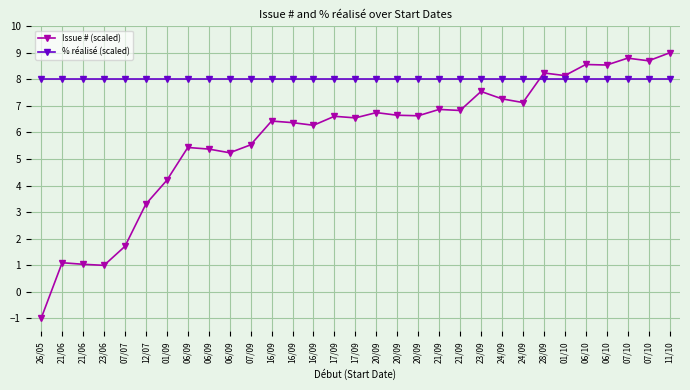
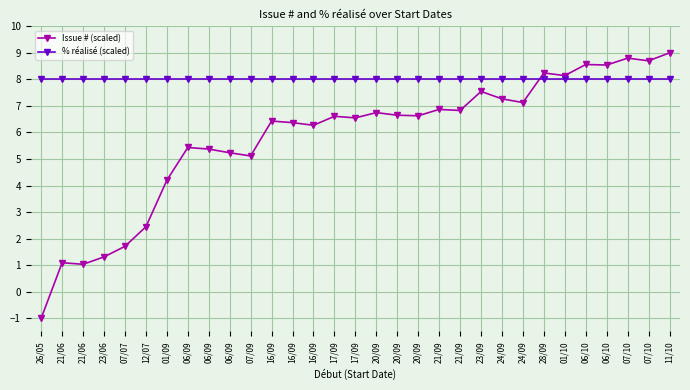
Issue # (scaled), 23/06: 1.0 -> 1.3
Issue # (scaled), 12/07: 3.3 -> 2.4
Issue # (scaled), 07/09: 5.5 -> 5.1
